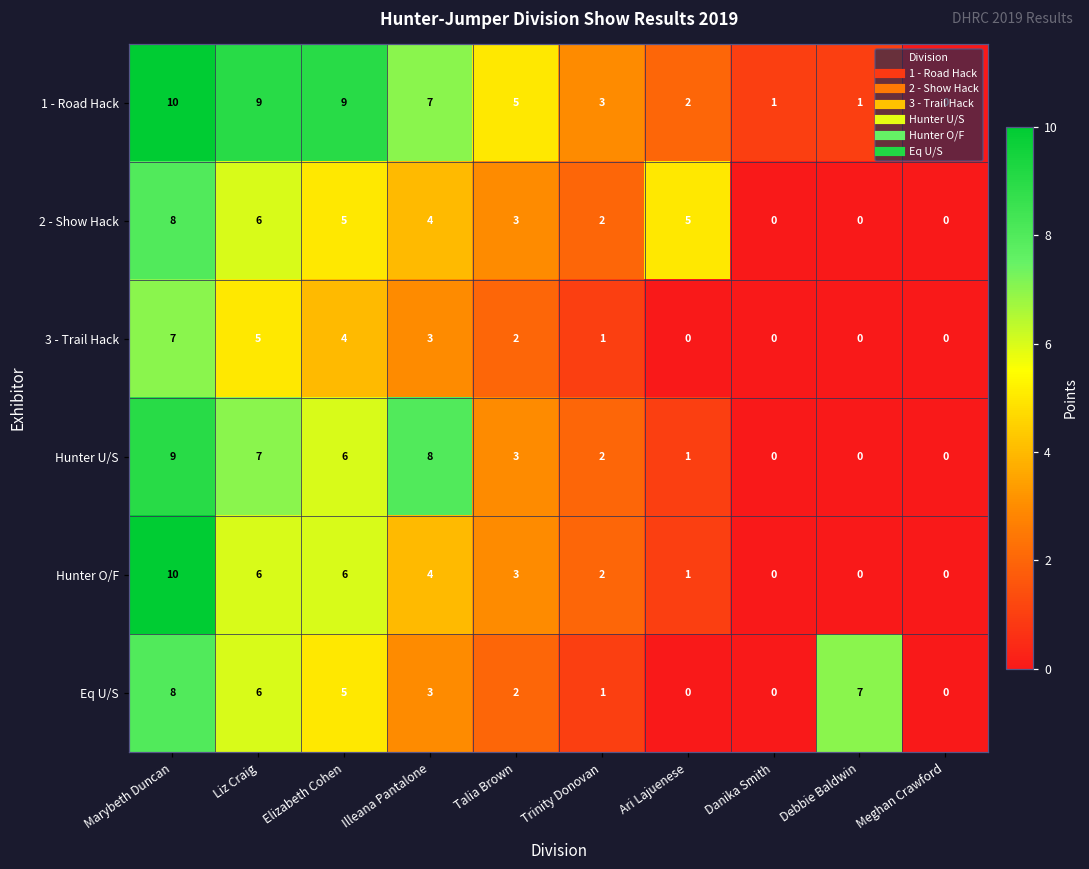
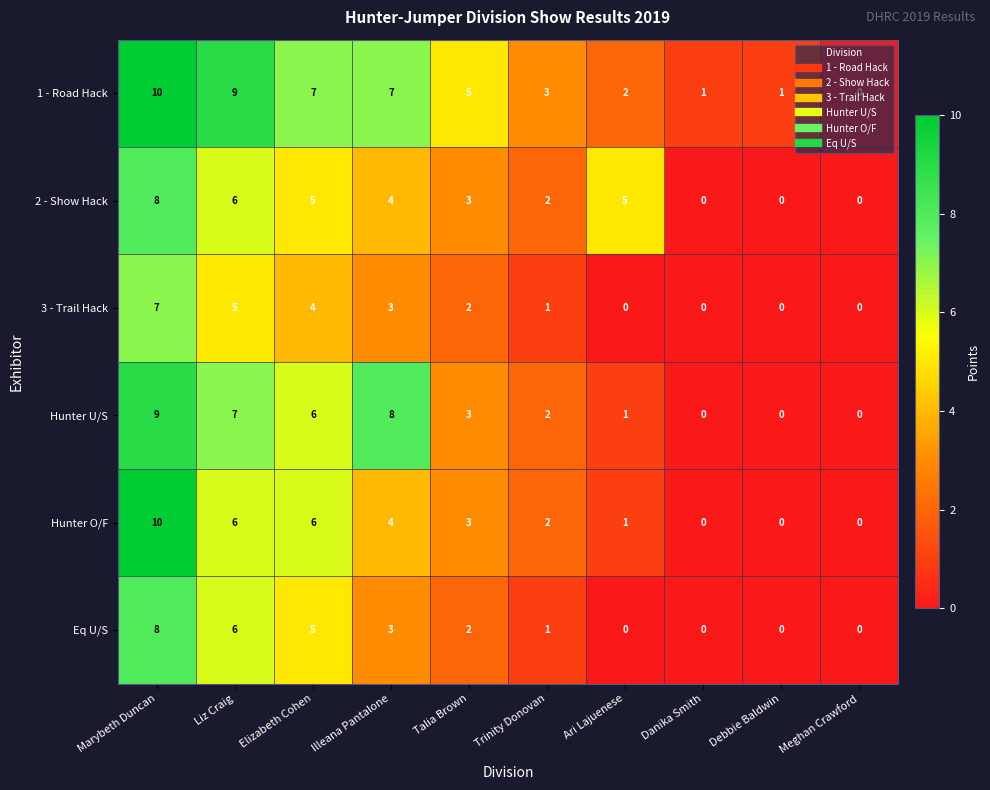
1 - Road Hack, Elizabeth Cohen: 9 -> 7
Eq U/S, Debbie Baldwin: 7 -> 0
